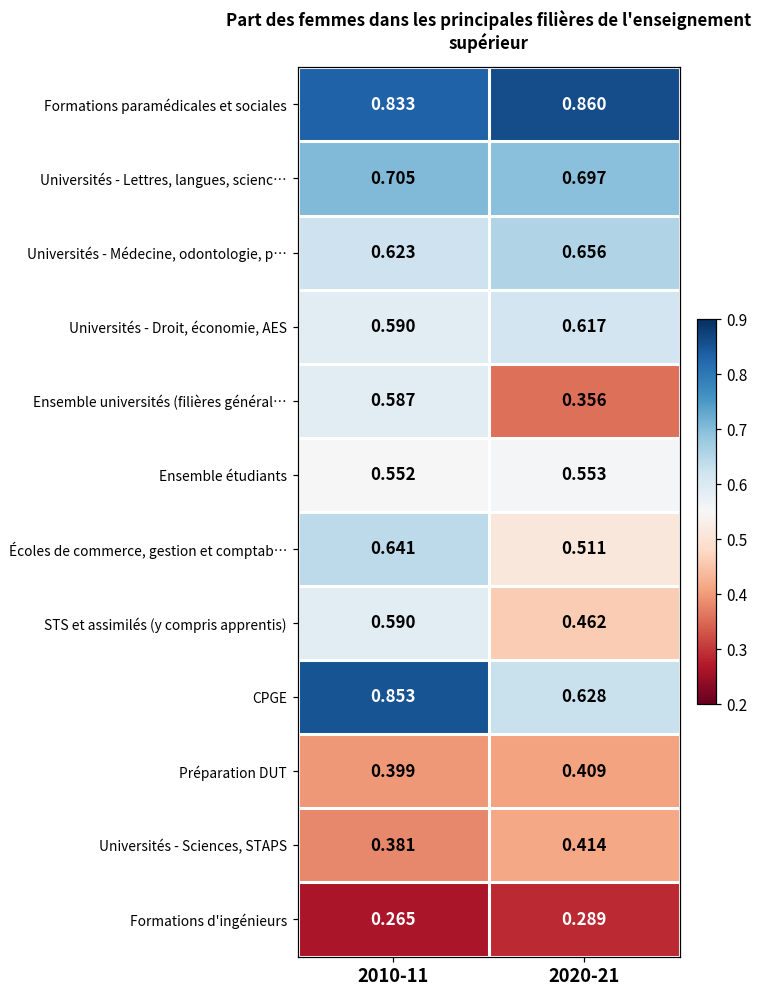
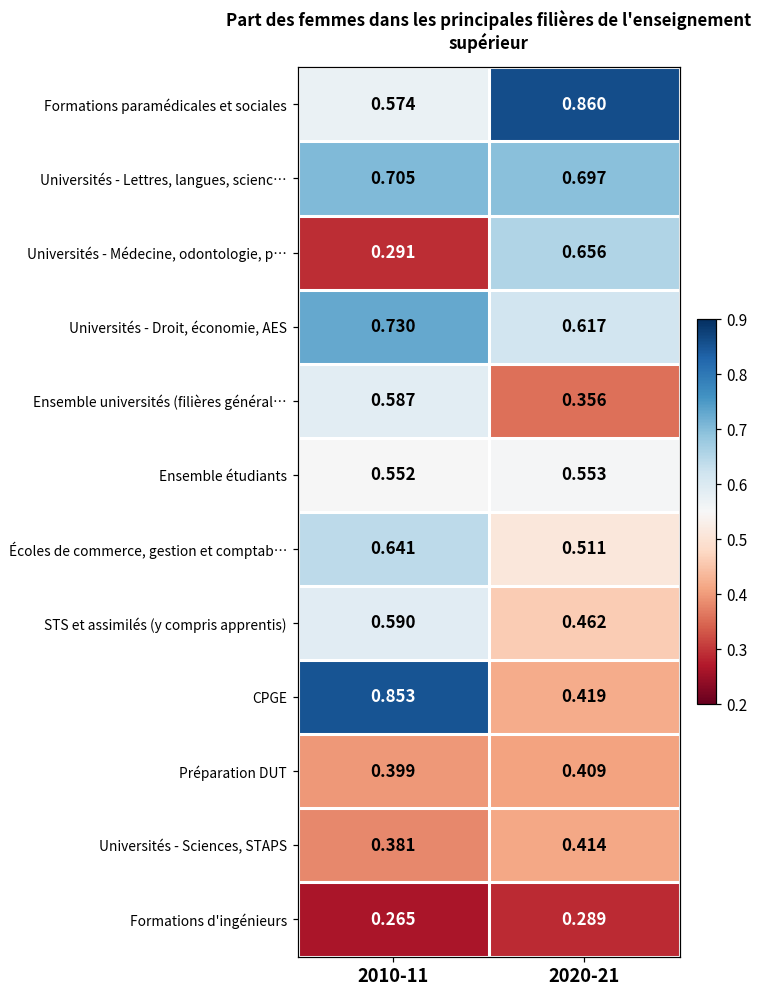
Formations paramédicales et sociales, 2010-11: 0.833 -> 0.574
Universités - Médecine, odontologie, p…, 2010-11: 0.623 -> 0.291
Universités - Droit, économie, AES, 2010-11: 0.590 -> 0.730
CPGE, 2020-21: 0.628 -> 0.419
